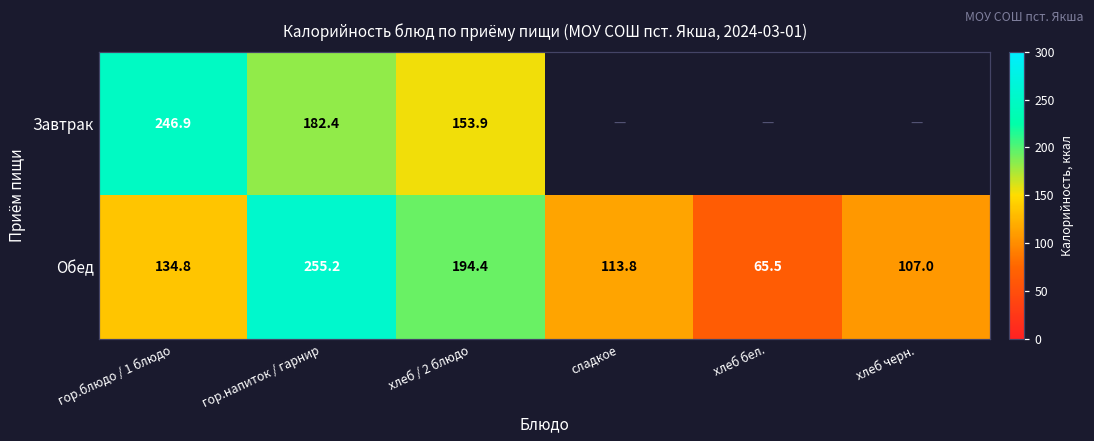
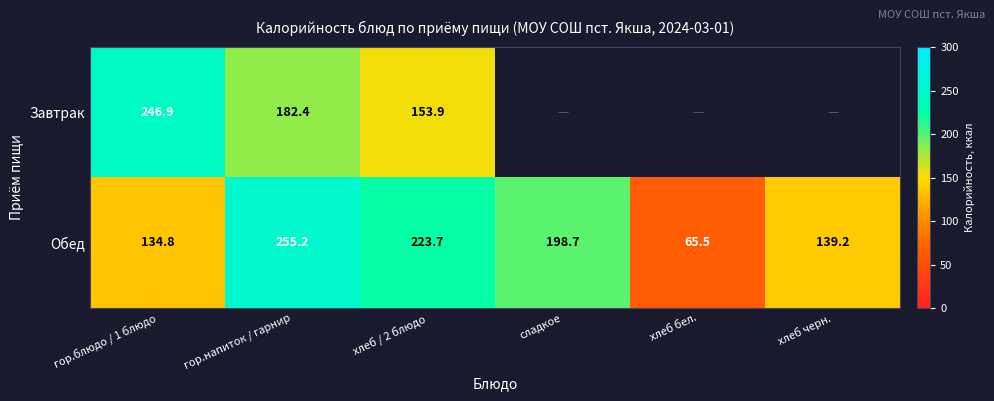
Обед, хлеб / 2 блюдо: 194.4 -> 223.7
Обед, сладкое: 113.8 -> 198.7
Обед, хлеб черн.: 107.0 -> 139.2
